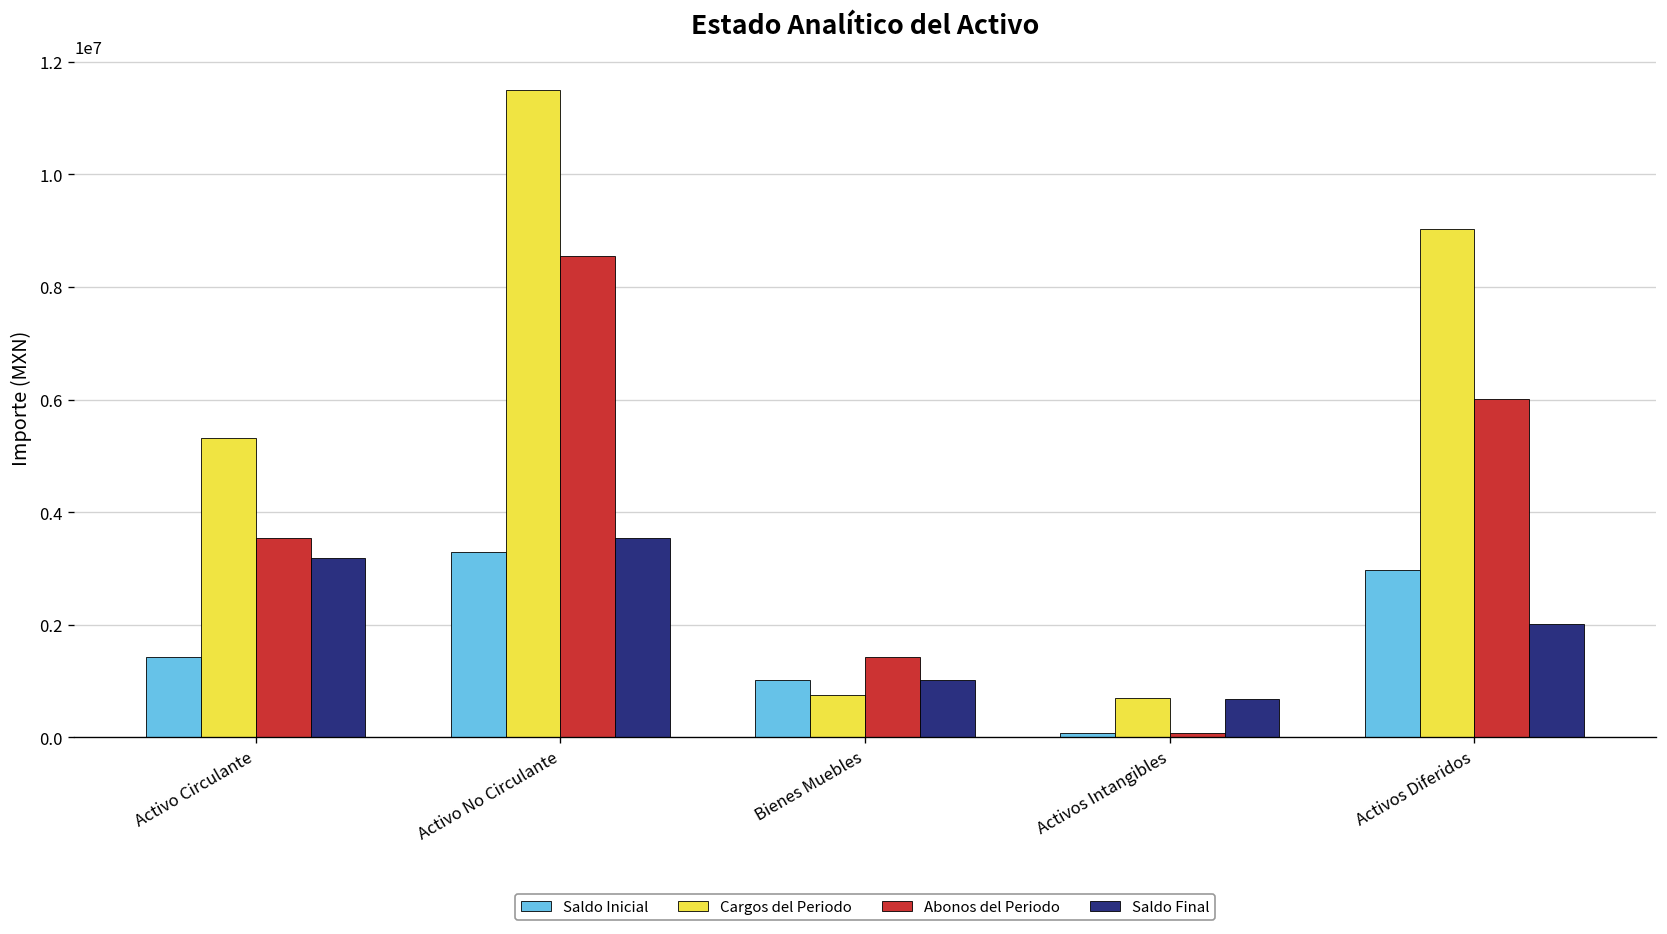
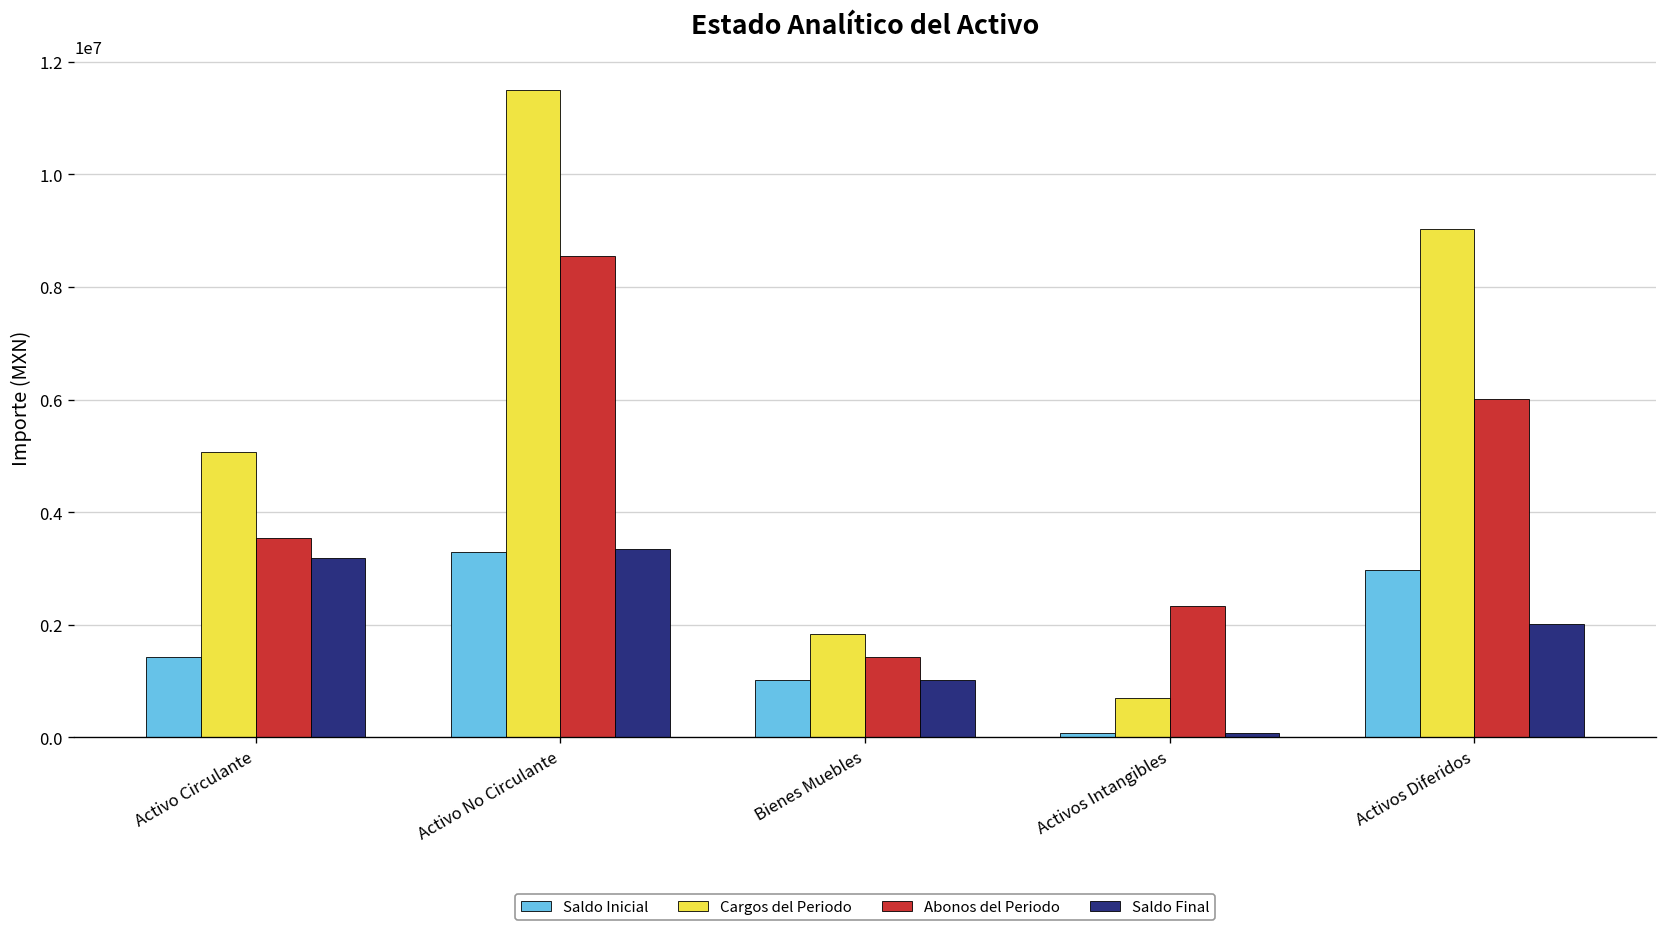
Cargos del Periodo, Activo Circulante: 5300000 -> 5100000
Saldo Final, Activo No Circulante: 3500000 -> 3300000
Cargos del Periodo, Bienes Muebles: 800000 -> 1800000
Abonos del Periodo, Activos Intangibles: 100000 -> 2300000
Saldo Final, Activos Intangibles: 700000 -> 100000
